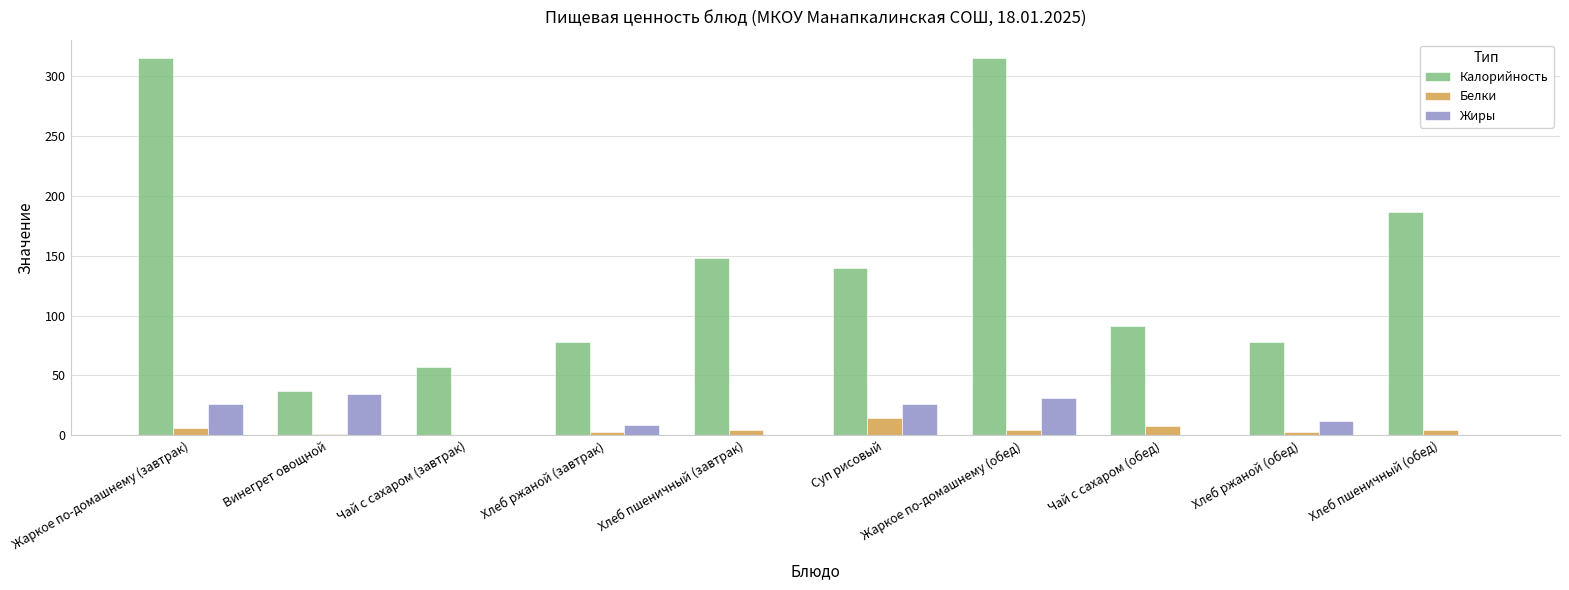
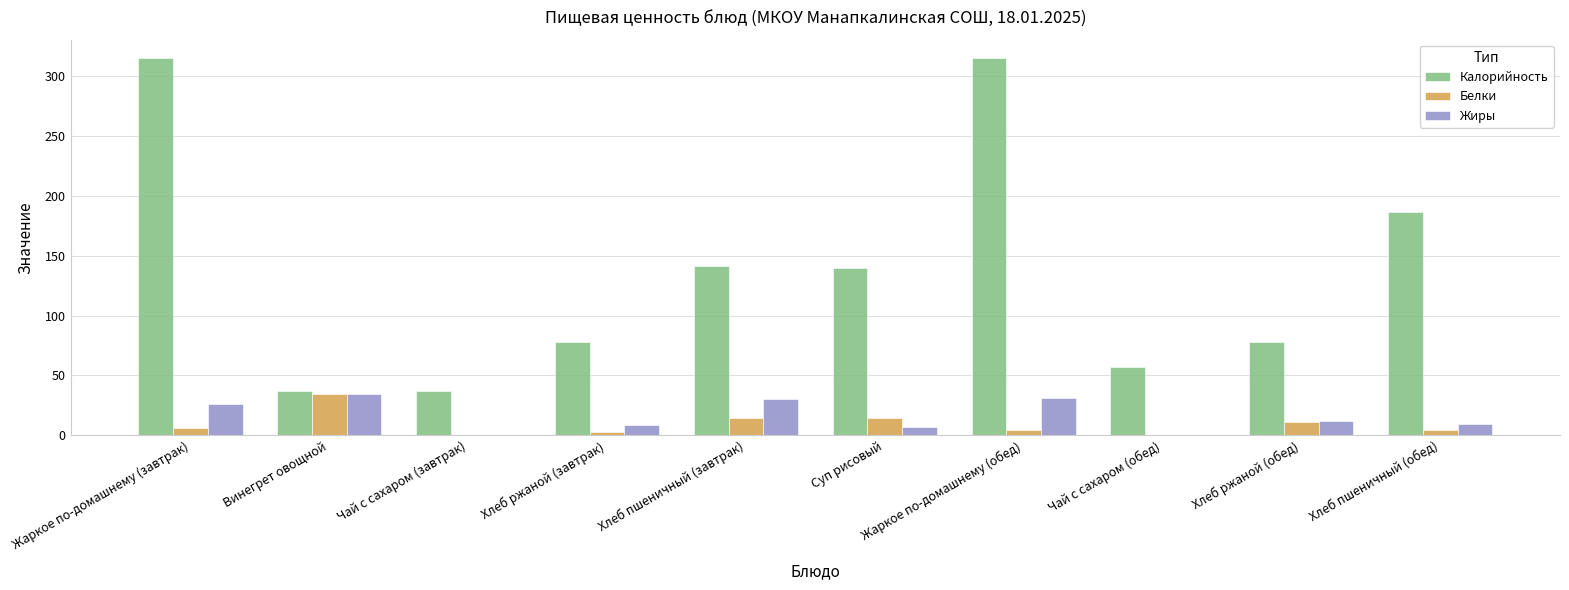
Белки, Винегрет овощной: 1 -> 35
Калорийность, Чай с сахаром (завтрак): 57 -> 37
Калорийность, Хлеб пшеничный (завтрак): 148 -> 141
Белки, Хлеб пшеничный (завтрак): 4 -> 14
Жиры, Хлеб пшеничный (завтрак): 1 -> 31
Жиры, Суп рисовый: 26 -> 7
Калорийность, Чай с сахаром (обед): 92 -> 57
Белки, Чай с сахаром (обед): 7 -> 0
Белки, Хлеб ржаной (обед): 3 -> 11
Жиры, Хлеб пшеничный (обед): 1 -> 10
